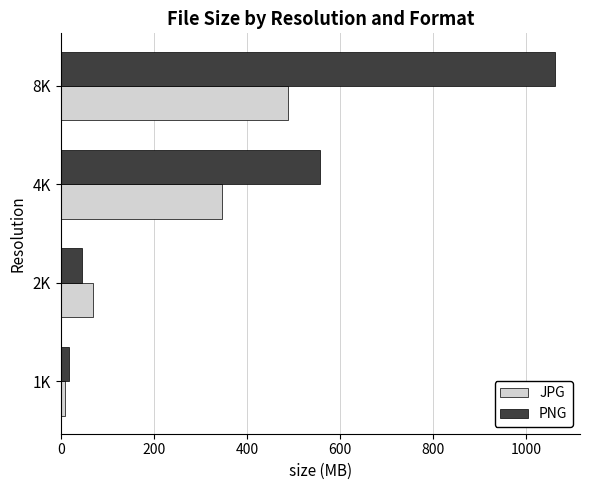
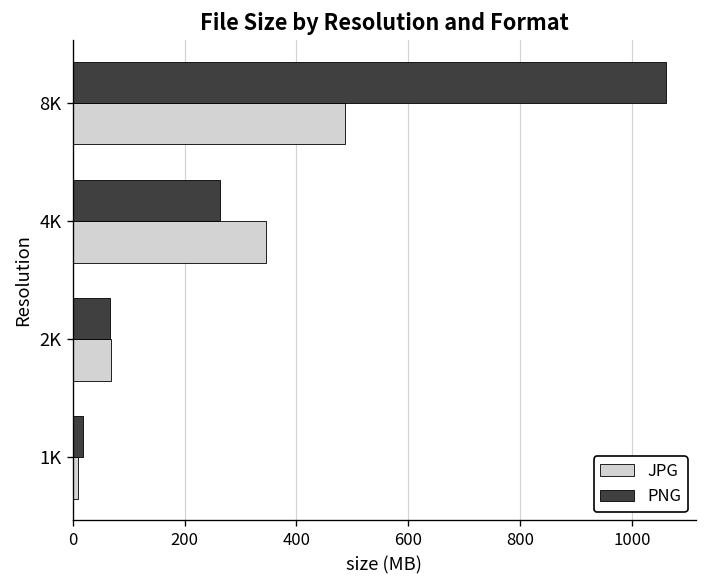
PNG, 4K: 560 -> 260
PNG, 2K: 50 -> 70
